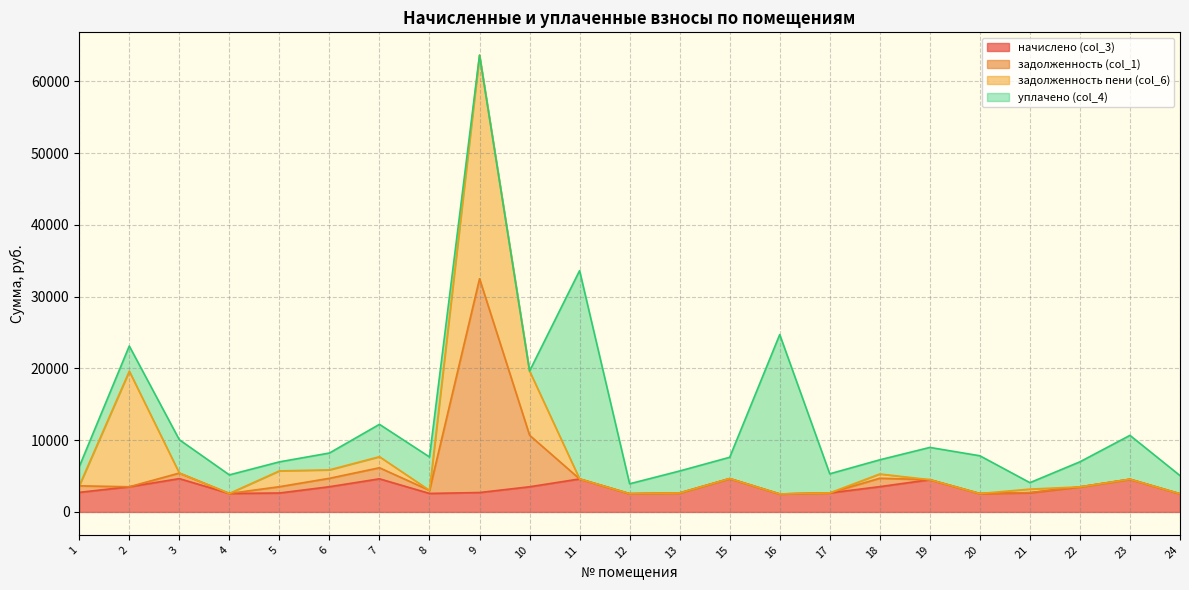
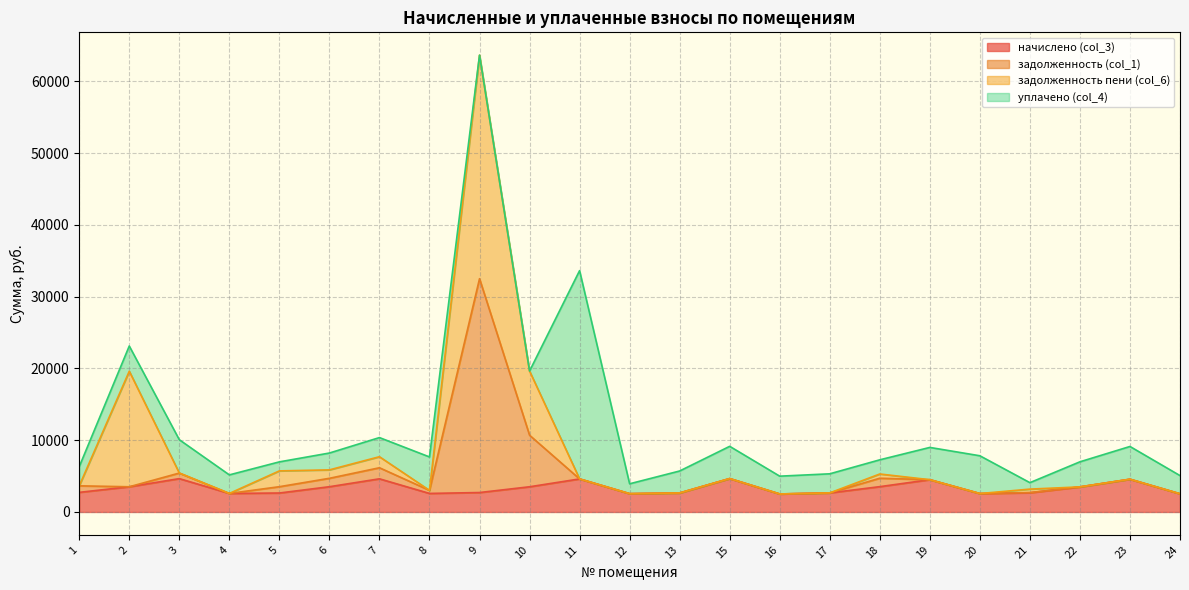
уплачено (col_4), 7: 5000 -> 3000
уплачено (col_4), 15: 3000 -> 4000
уплачено (col_4), 16: 22000 -> 2000
уплачено (col_4), 23: 6000 -> 5000
